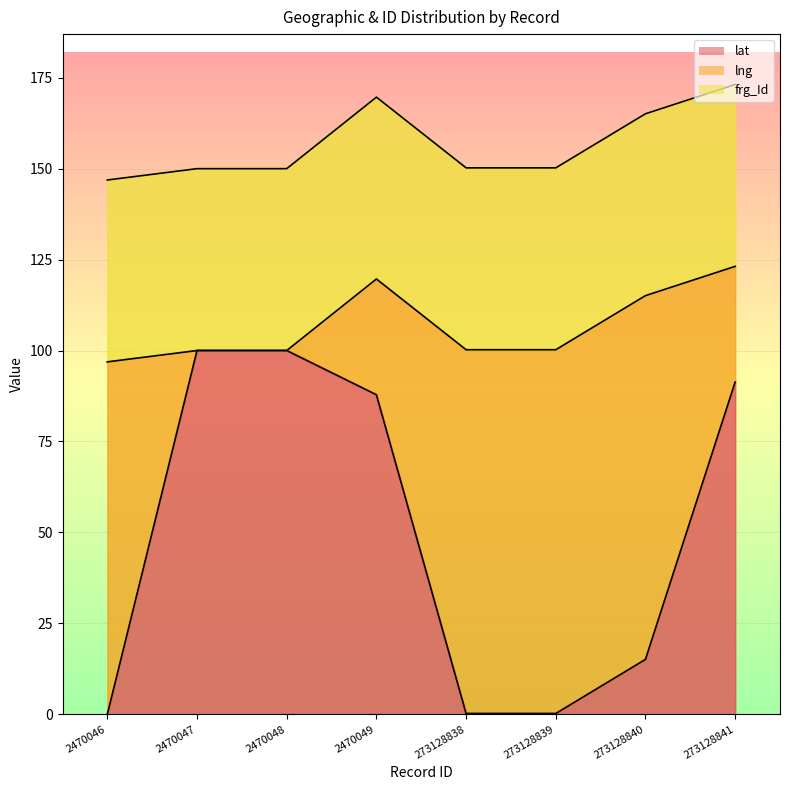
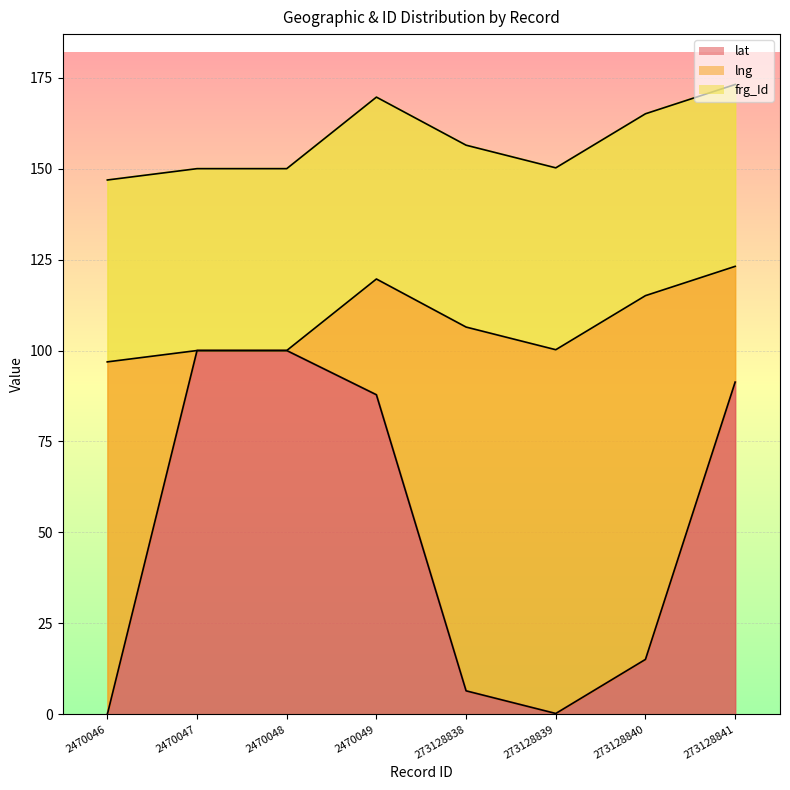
lat, 273128838: 0 -> 6
